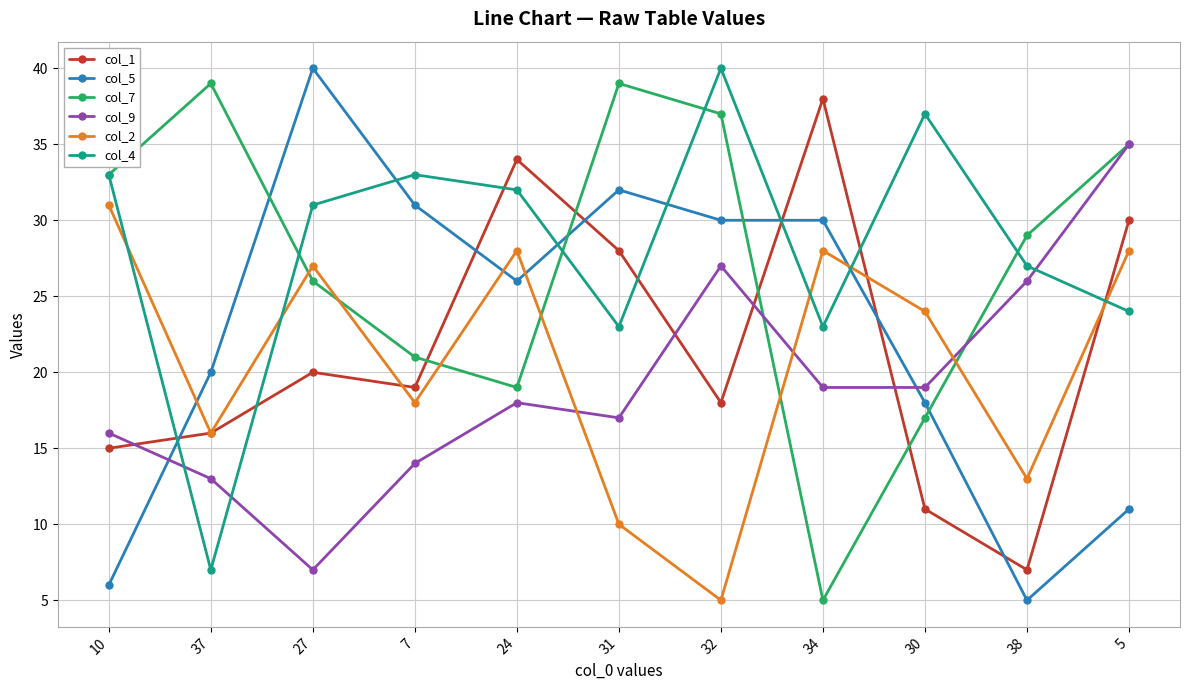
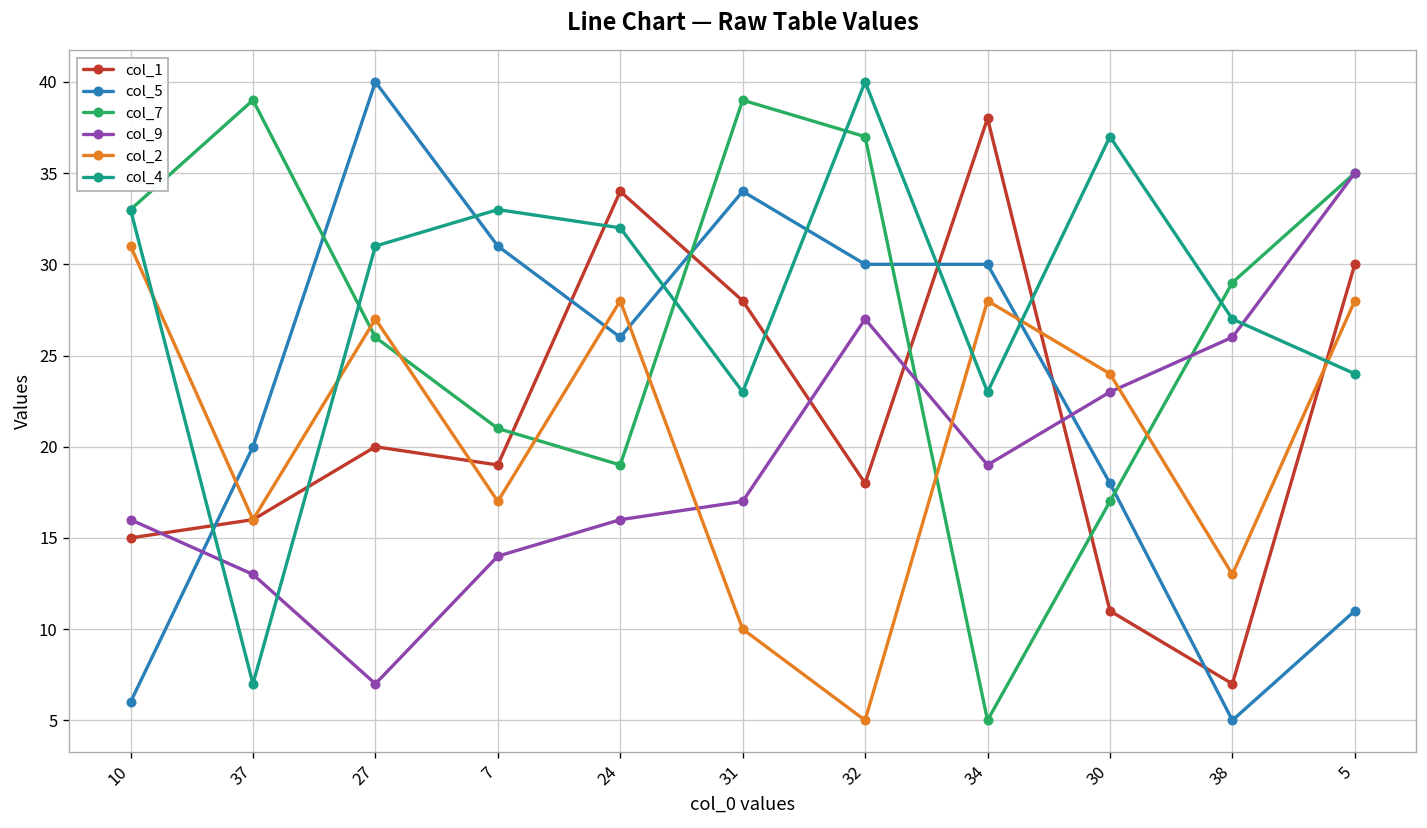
col_2, 7: 18 -> 17
col_9, 24: 18 -> 16
col_5, 31: 32 -> 34
col_9, 30: 19 -> 23
